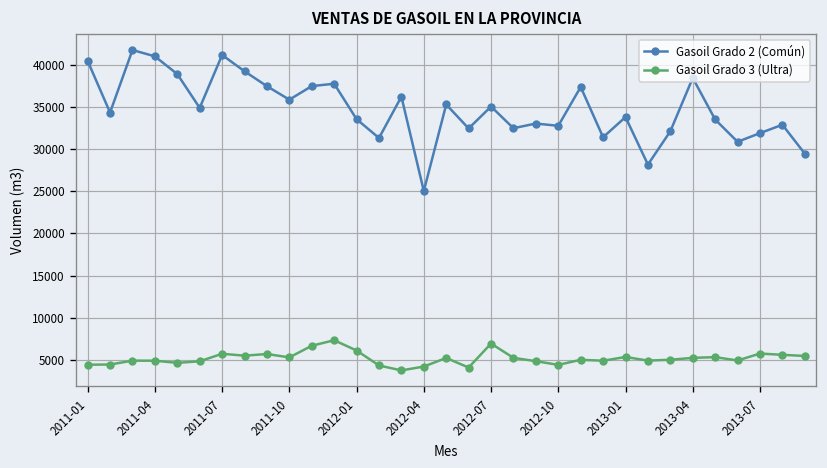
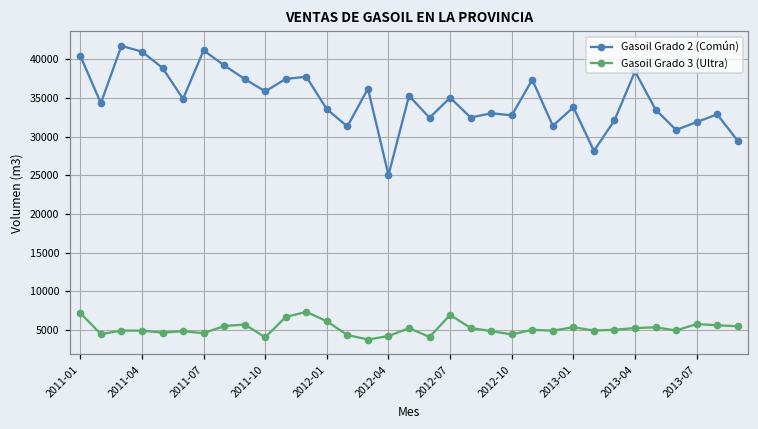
Gasoil Grado 3 (Ultra), 2011-01: 4000 -> 7000
Gasoil Grado 3 (Ultra), 2011-07: 6000 -> 5000
Gasoil Grado 3 (Ultra), 2011-10: 5000 -> 4000
